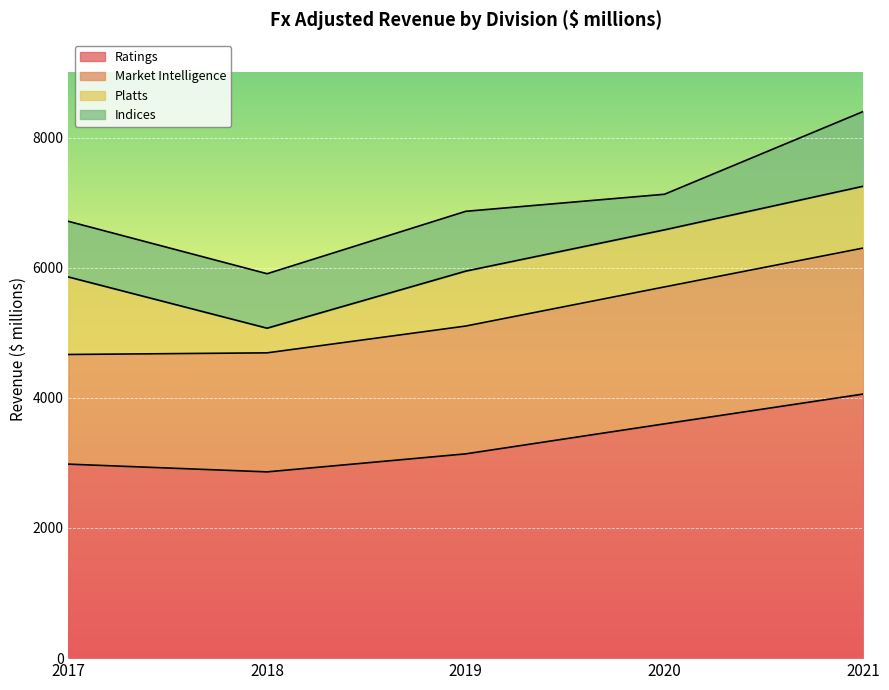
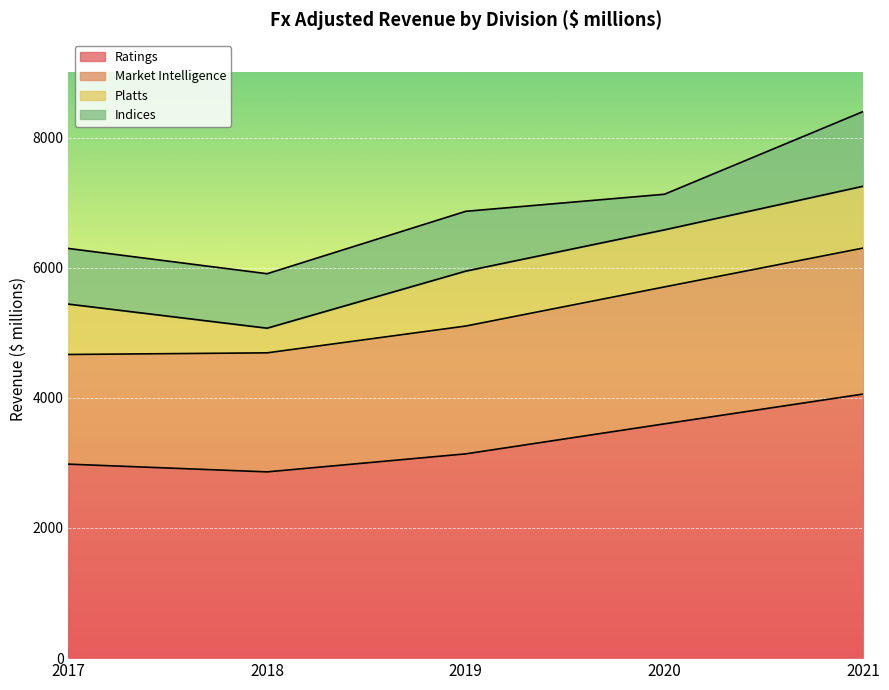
Platts, 2017: 1200 -> 800
